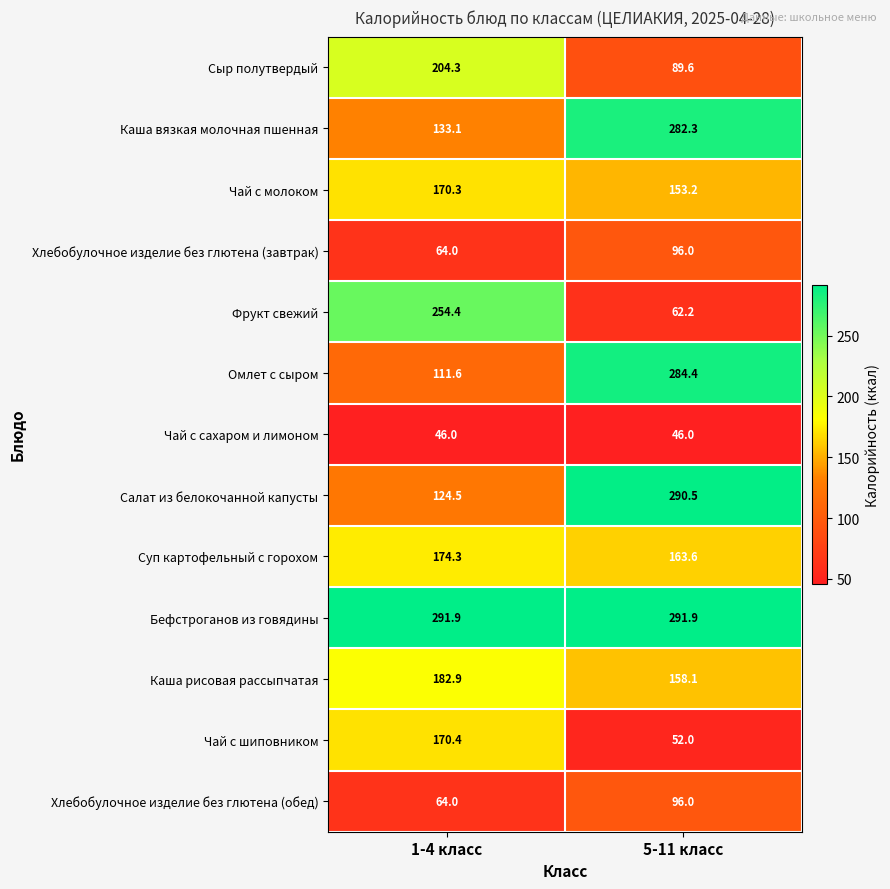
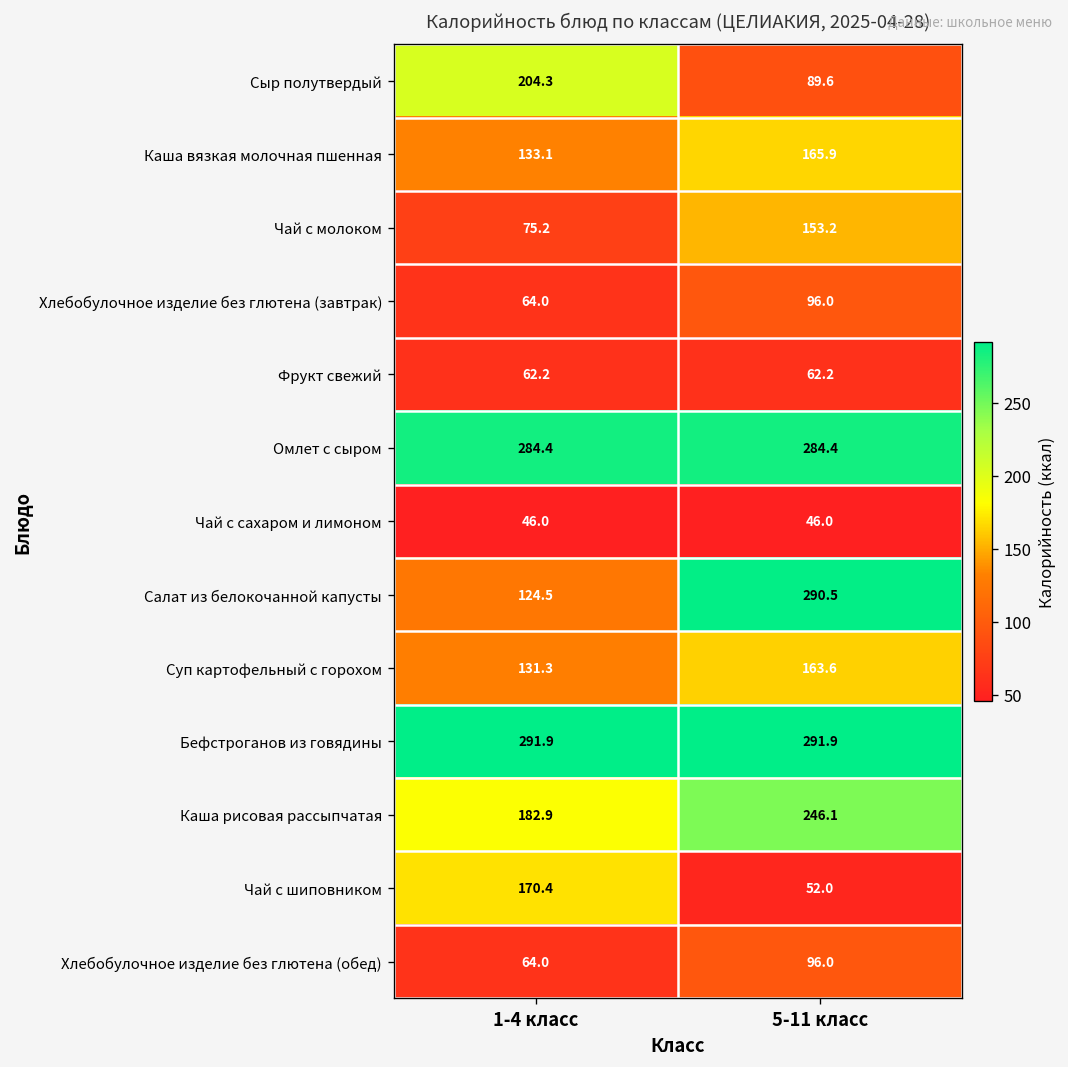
Каша вязкая молочная пшенная, 5-11 класс: 282.3 -> 165.9
Чай с молоком, 1-4 класс: 170.3 -> 75.2
Фрукт свежий, 1-4 класс: 254.4 -> 62.2
Омлет с сыром, 1-4 класс: 111.6 -> 284.4
Суп картофельный с горохом, 1-4 класс: 174.3 -> 131.3
Каша рисовая рассыпчатая, 5-11 класс: 158.1 -> 246.1
